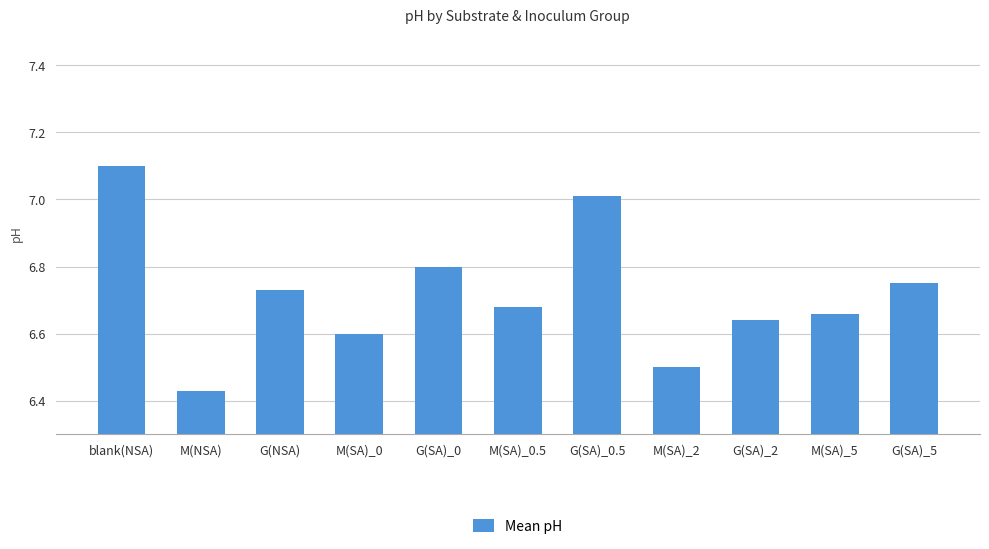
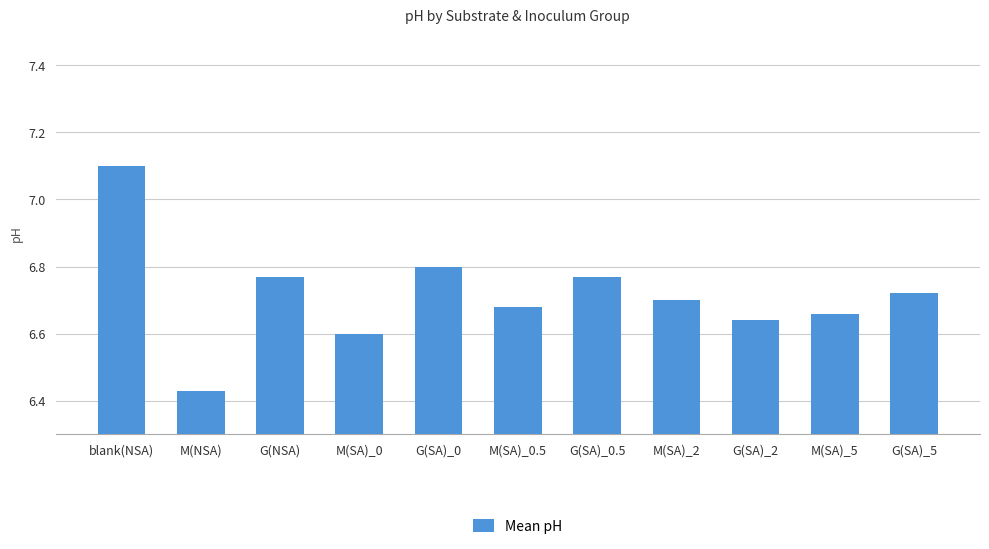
G(NSA): 6.73 -> 6.77
G(SA)_0.5: 7.01 -> 6.77
M(SA)_2: 6.5 -> 6.7
G(SA)_5: 6.75 -> 6.72
